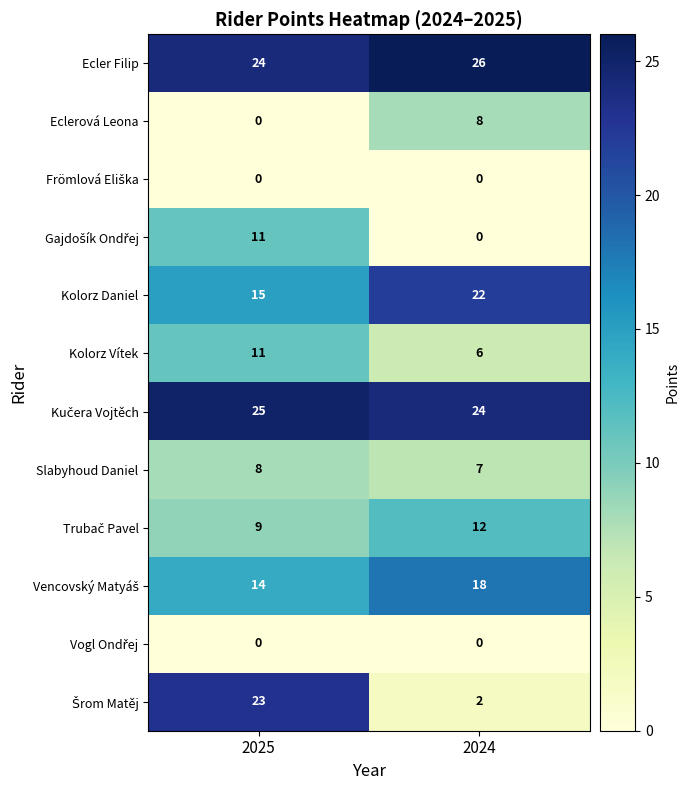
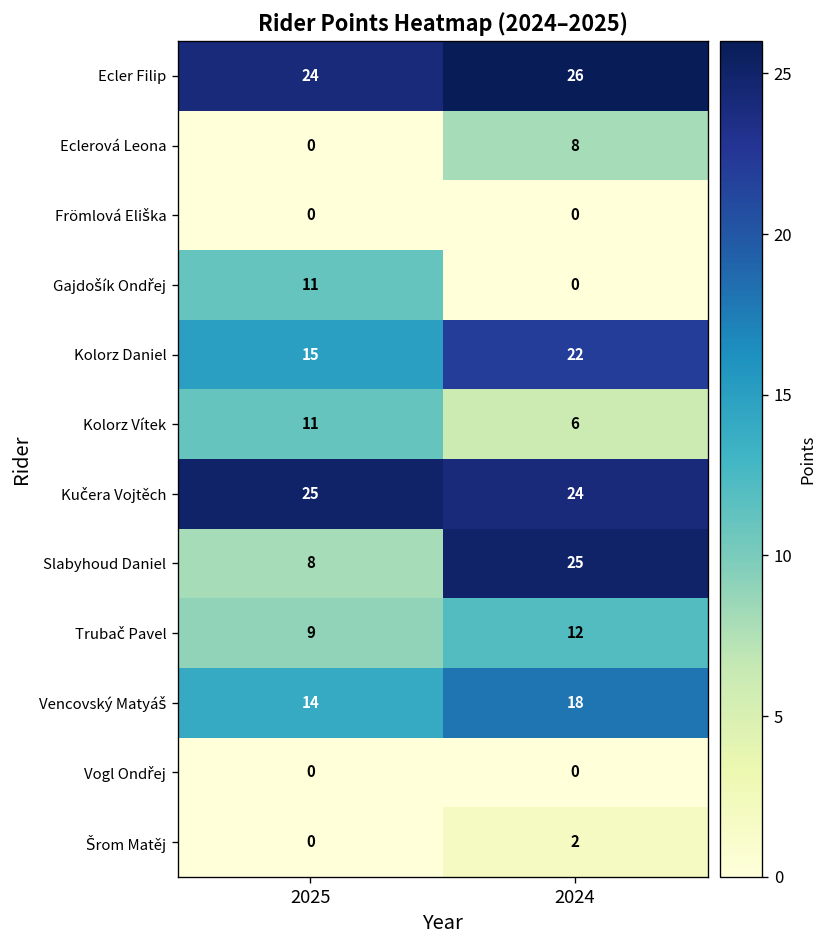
Slabyhoud Daniel, 2024: 7 -> 25
Šrom Matěj, 2025: 23 -> 0
